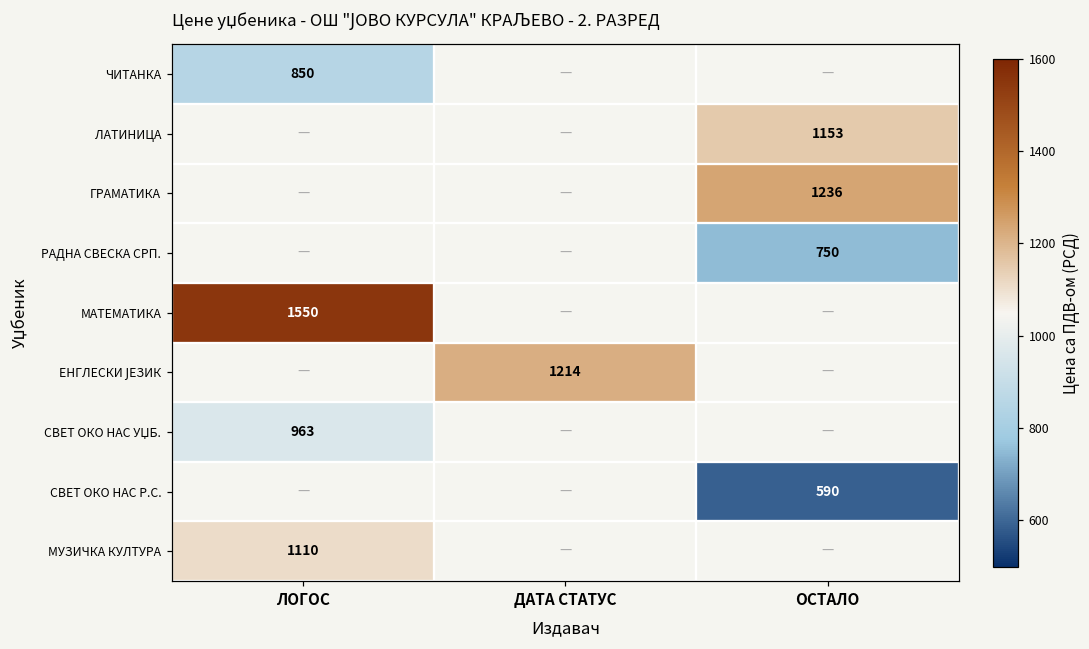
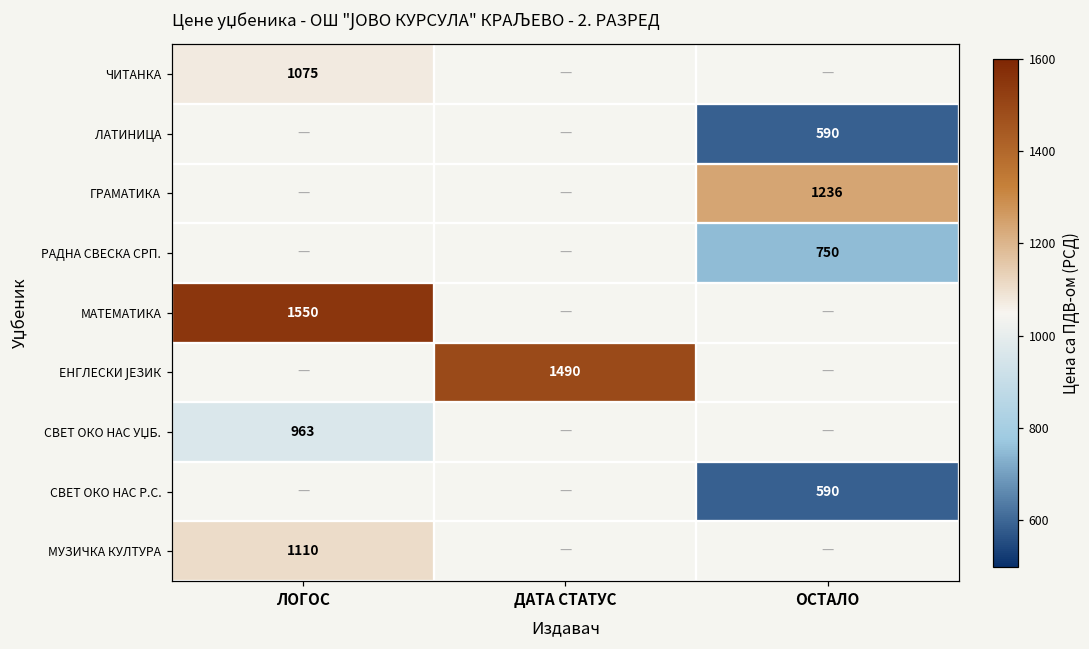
ЧИТАНКА, ЛОГОС: 850 -> 1075
ЛАТИНИЦА, ОСТАЛО: 1153 -> 590
ЕНГЛЕСКИ ЈЕЗИК, ДАТА СТАТУС: 1214 -> 1490
